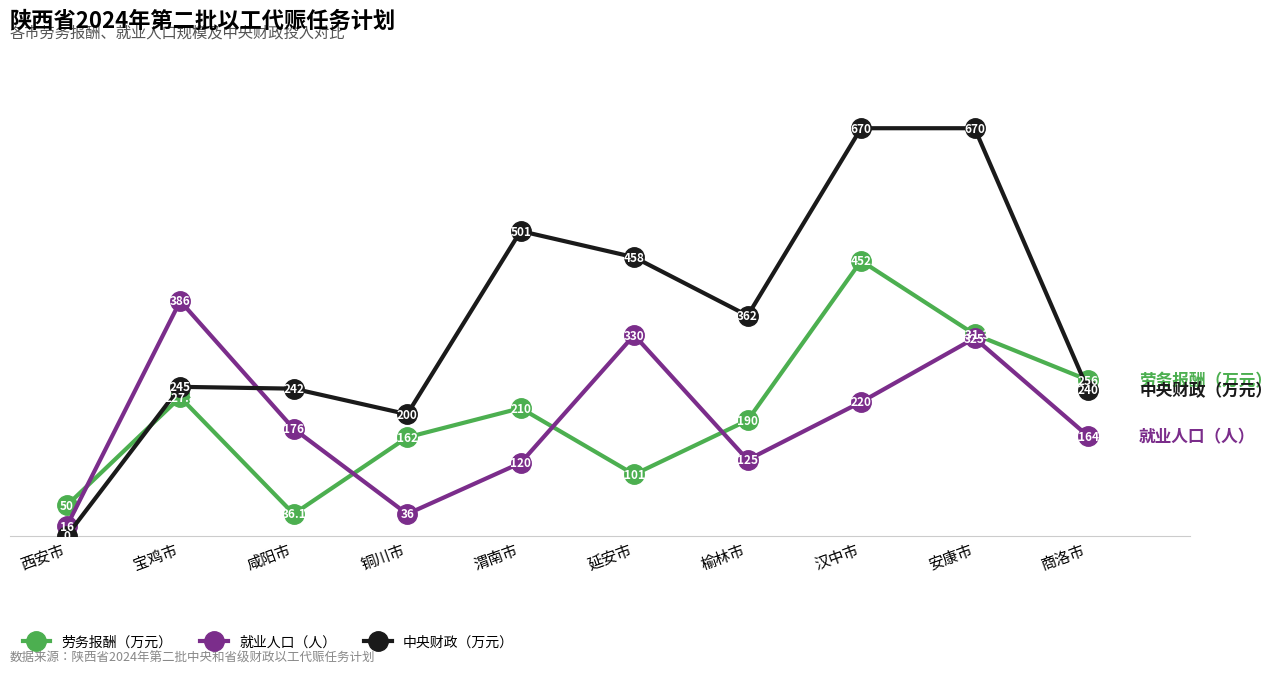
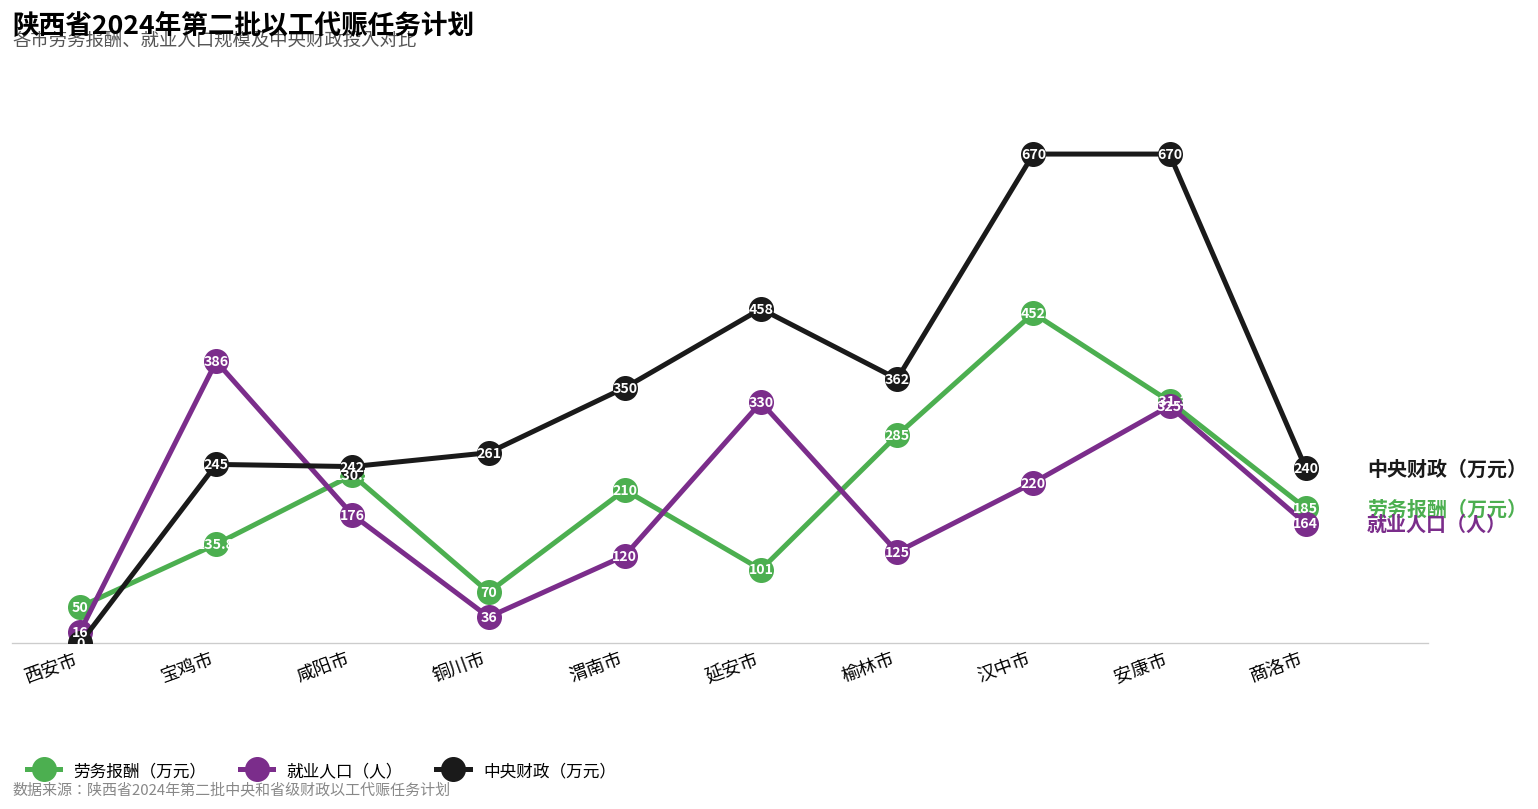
劳务报酬（万元）, 宝鸡市: 227.8 -> 135.8
劳务报酬（万元）, 咸阳市: 36.1 -> 230.5
劳务报酬（万元）, 铜川市: 162 -> 70
中央财政（万元）, 铜川市: 200 -> 261
中央财政（万元）, 渭南市: 501 -> 350
劳务报酬（万元）, 榆林市: 190 -> 285
劳务报酬（万元）, 商洛市: 256 -> 185
